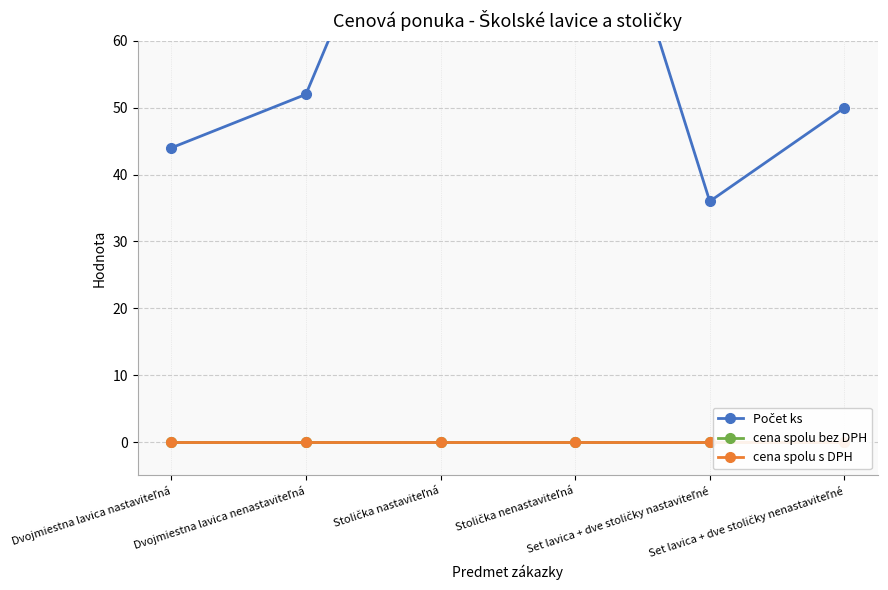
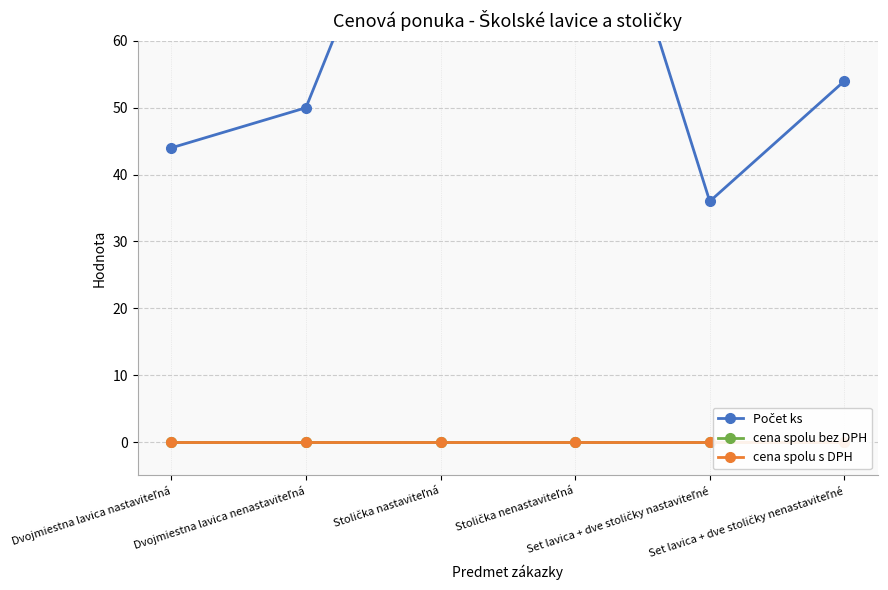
Počet ks, Dvojmiestna lavica nenastaviteľná: 52 -> 50
Počet ks, Set lavica + dve stoličky nenastaviteľné: 50 -> 54
